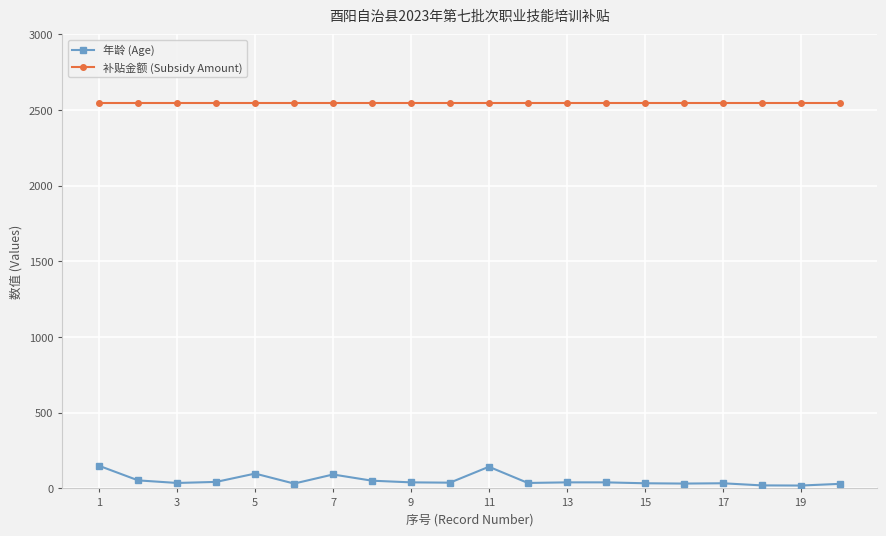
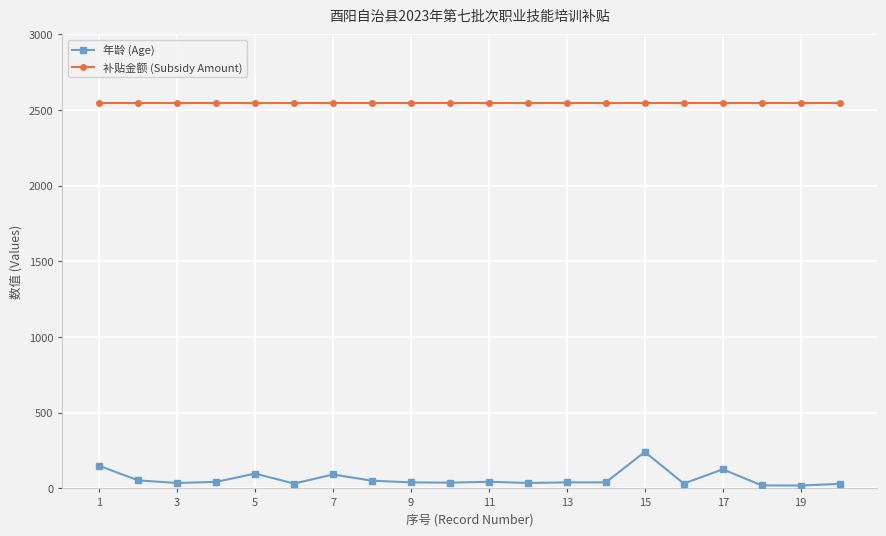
年龄 (Age), 11: 140 -> 40
年龄 (Age), 15: 30 -> 240
年龄 (Age), 17: 30 -> 130
